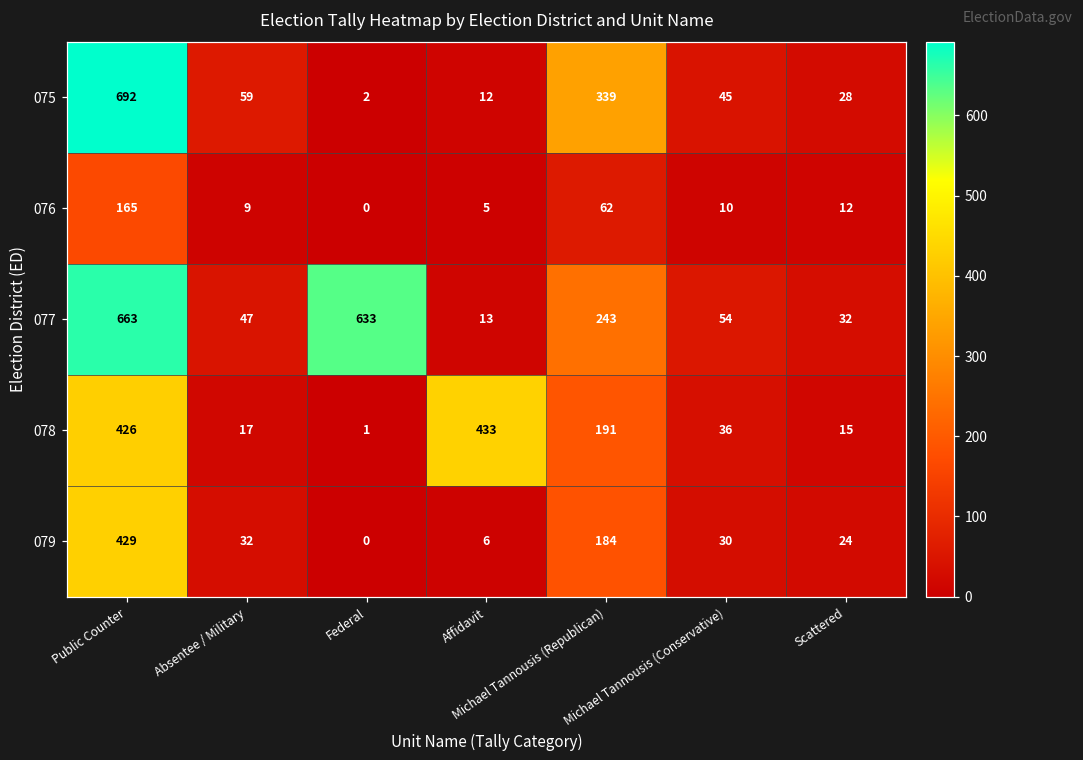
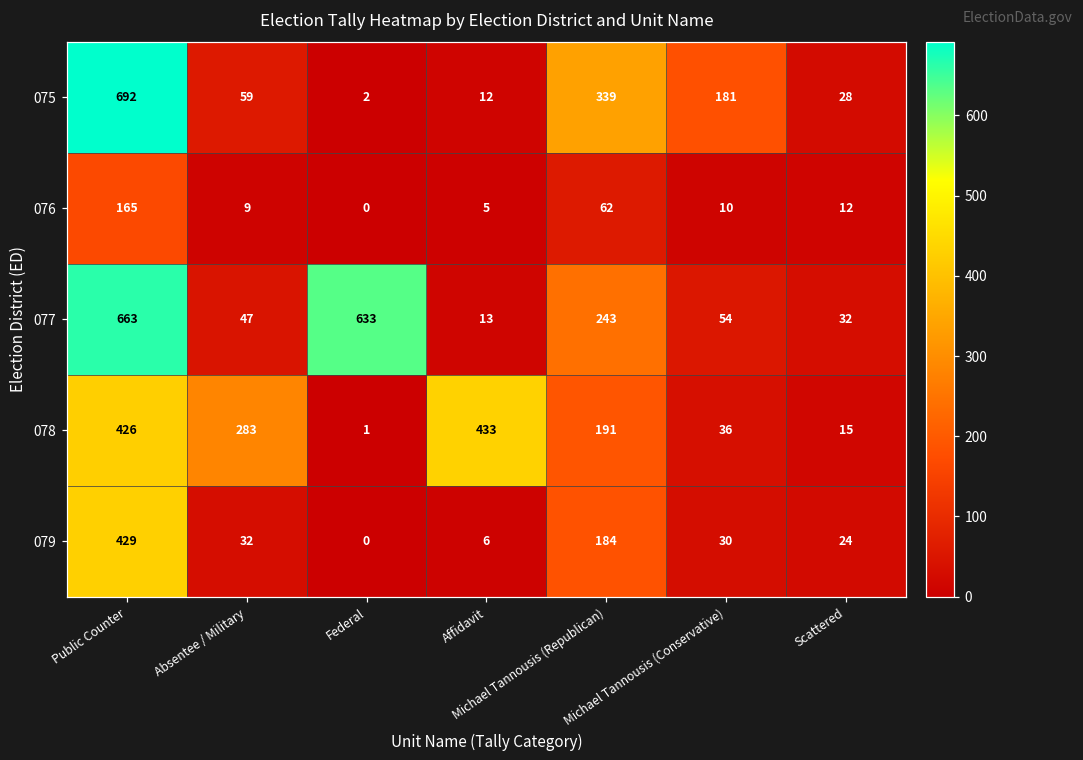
075, Michael Tannousis (Conservative): 45 -> 181
078, Absentee / Military: 17 -> 283
